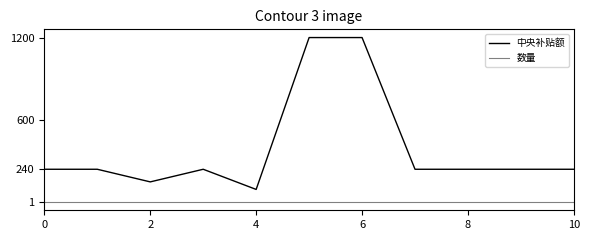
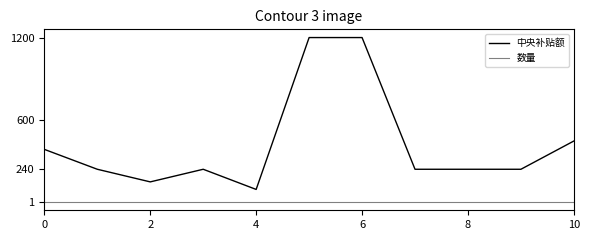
中央补贴额, 0: 240 -> 390
中央补贴额, 10: 240 -> 450
